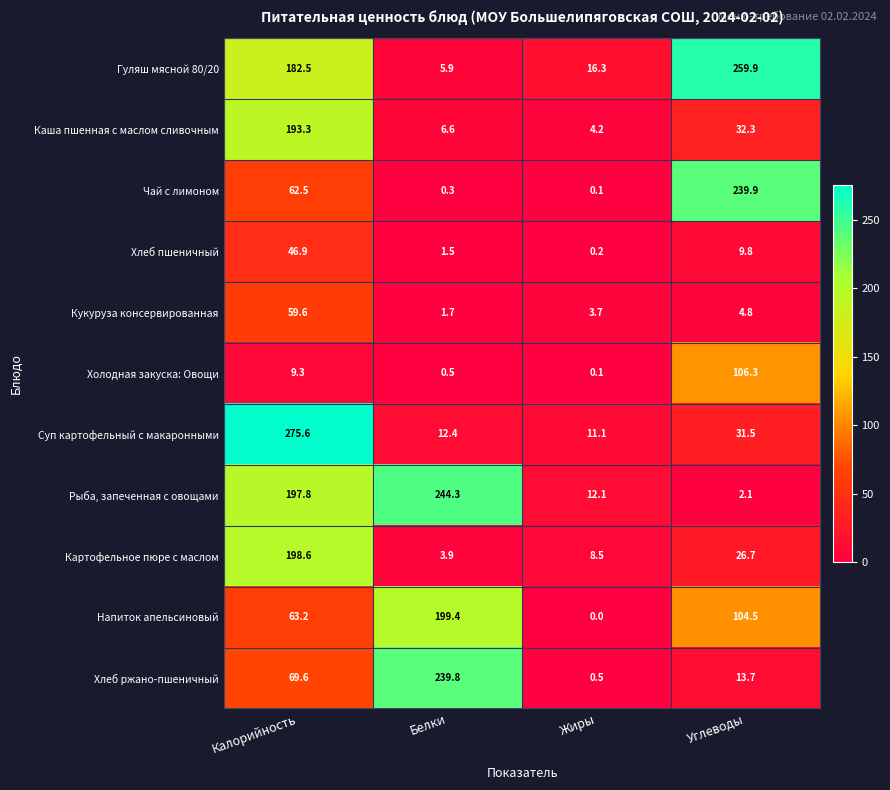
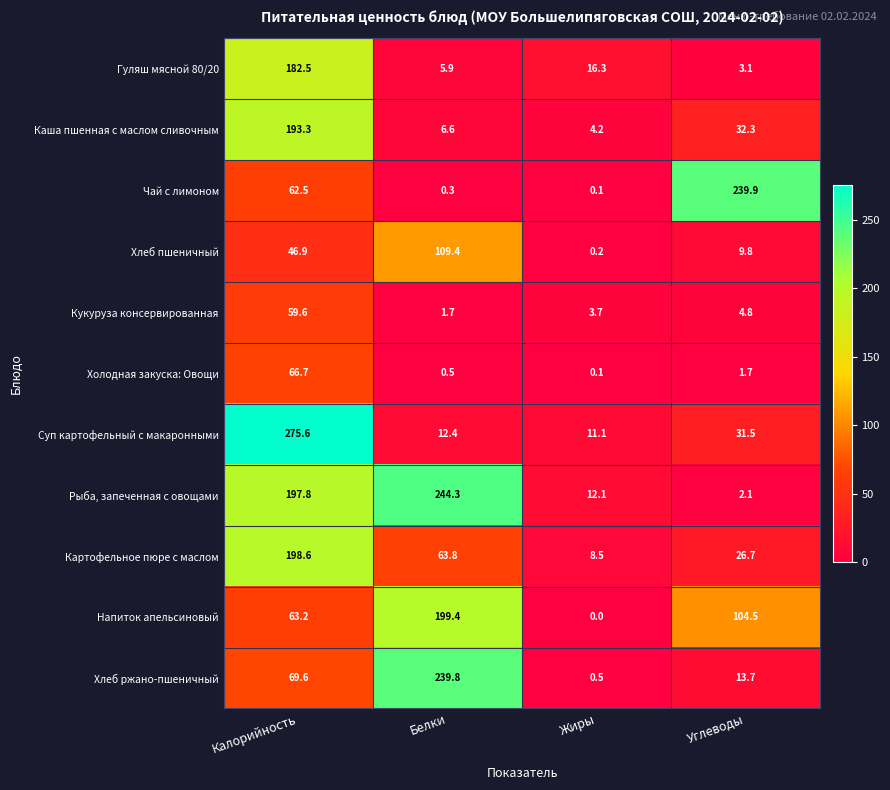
Гуляш мясной 80/20, Углеводы: 259.9 -> 3.1
Хлеб пшеничный, Белки: 1.5 -> 109.4
Холодная закуска: Овощи, Калорийность: 9.3 -> 66.7
Холодная закуска: Овощи, Углеводы: 106.3 -> 1.7
Картофельное пюре с маслом, Белки: 3.9 -> 63.8
